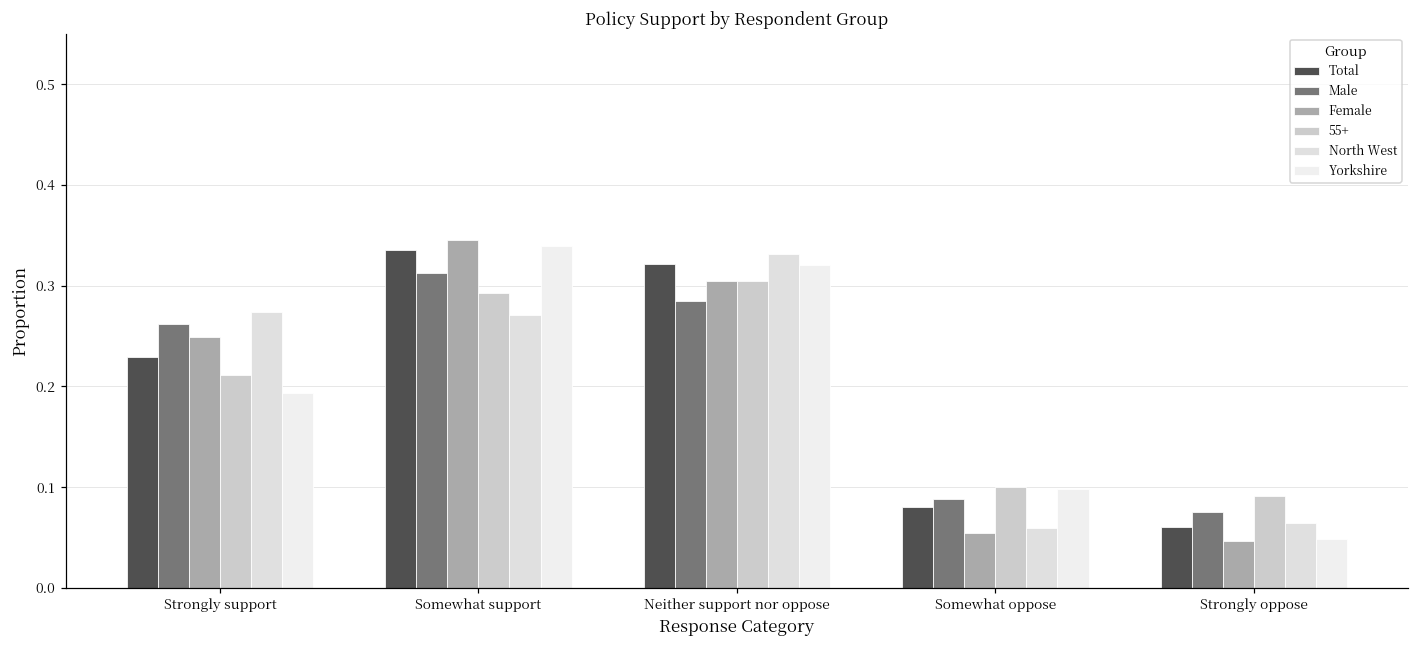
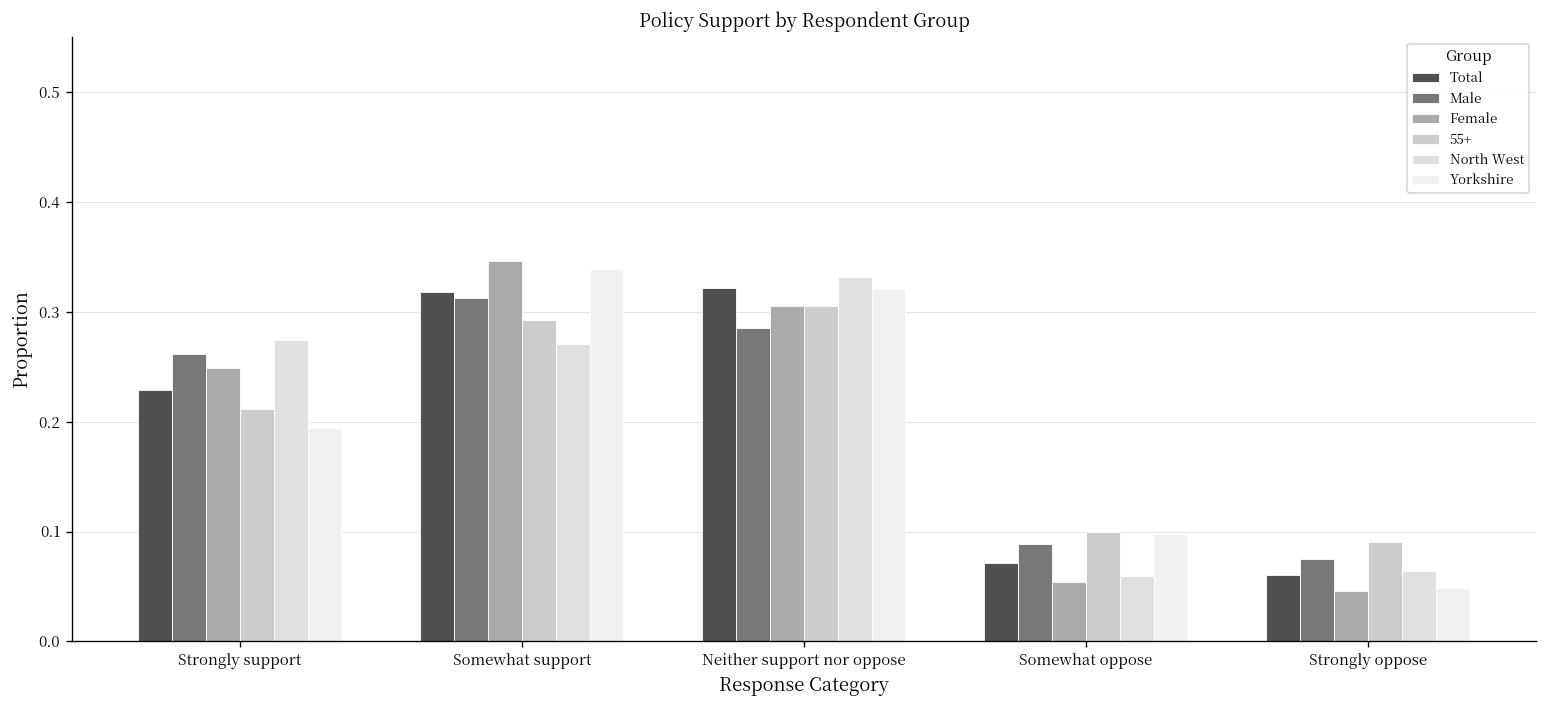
Total, Somewhat support: 0.34 -> 0.32
Total, Somewhat oppose: 0.08 -> 0.07
